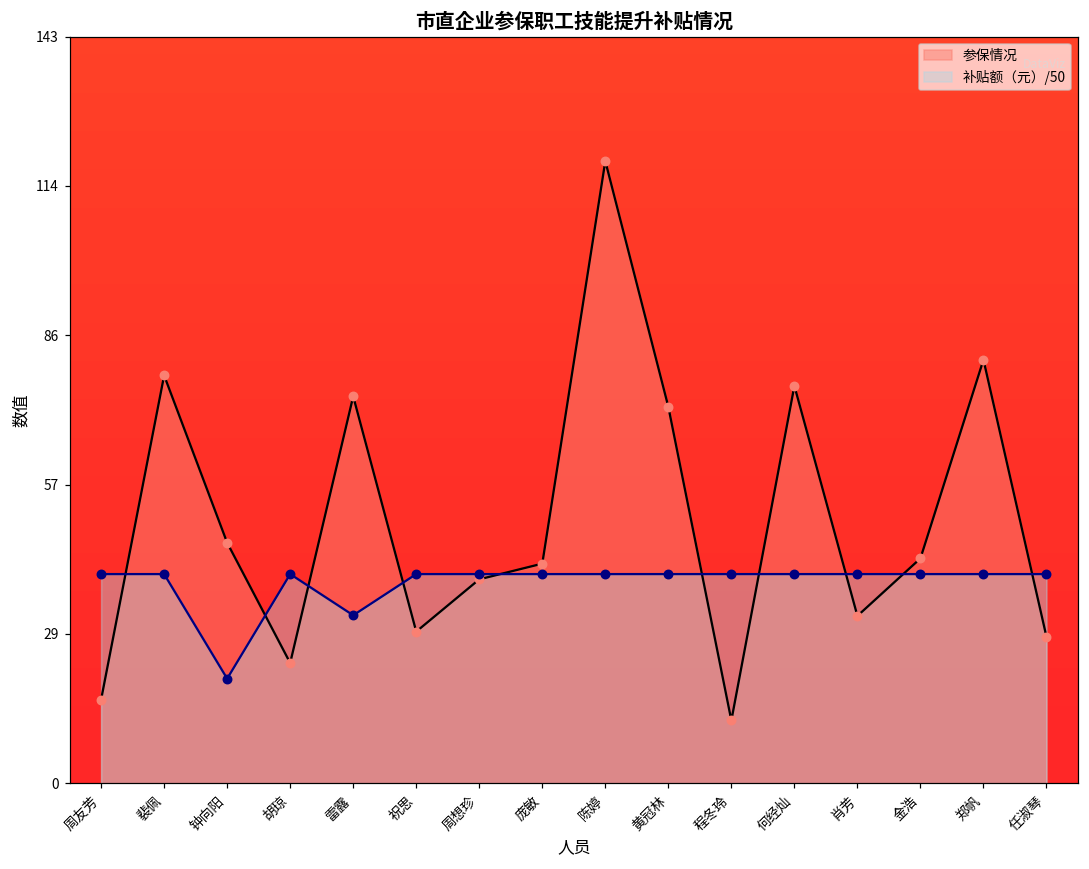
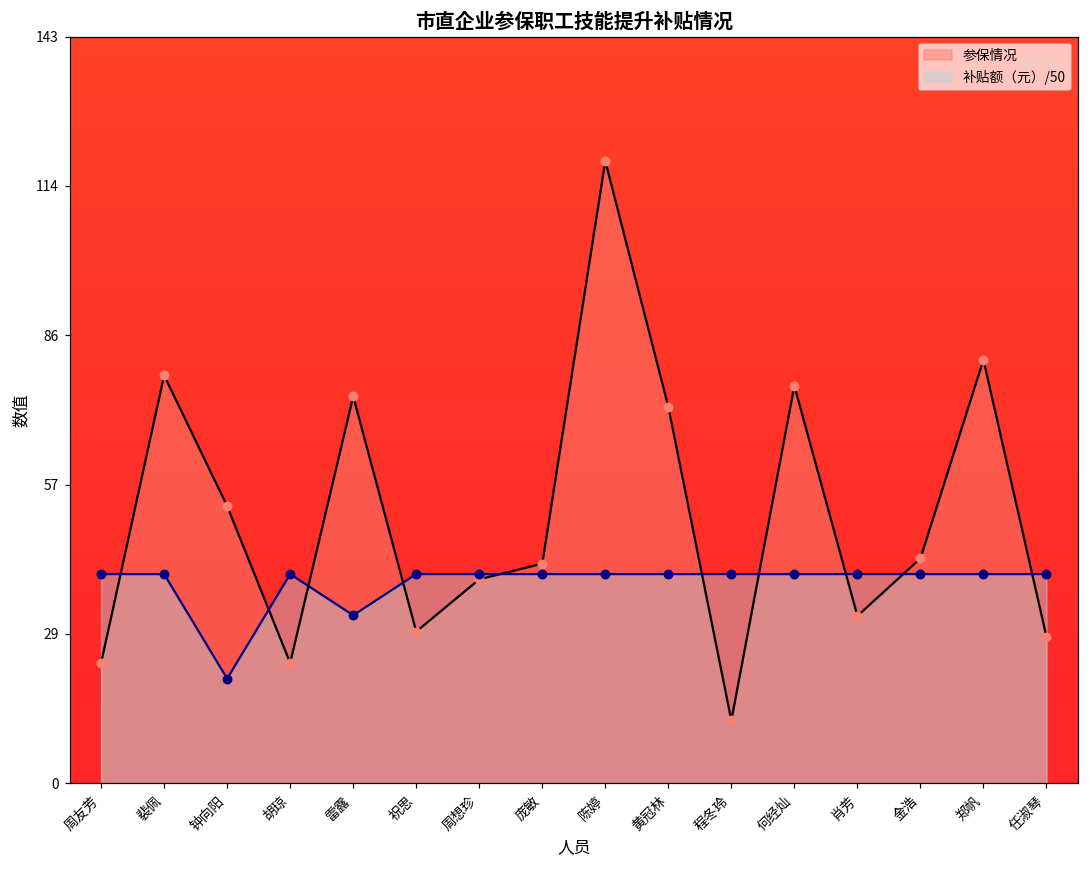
参保情况, 周友芳: 16 -> 23
参保情况, 钟向阳: 46 -> 53
